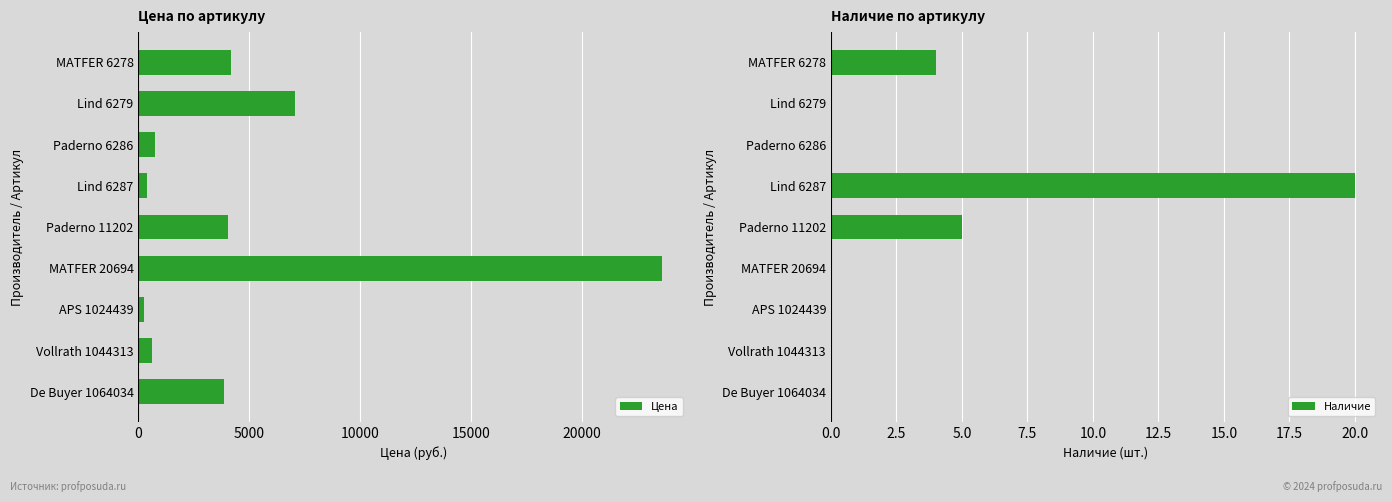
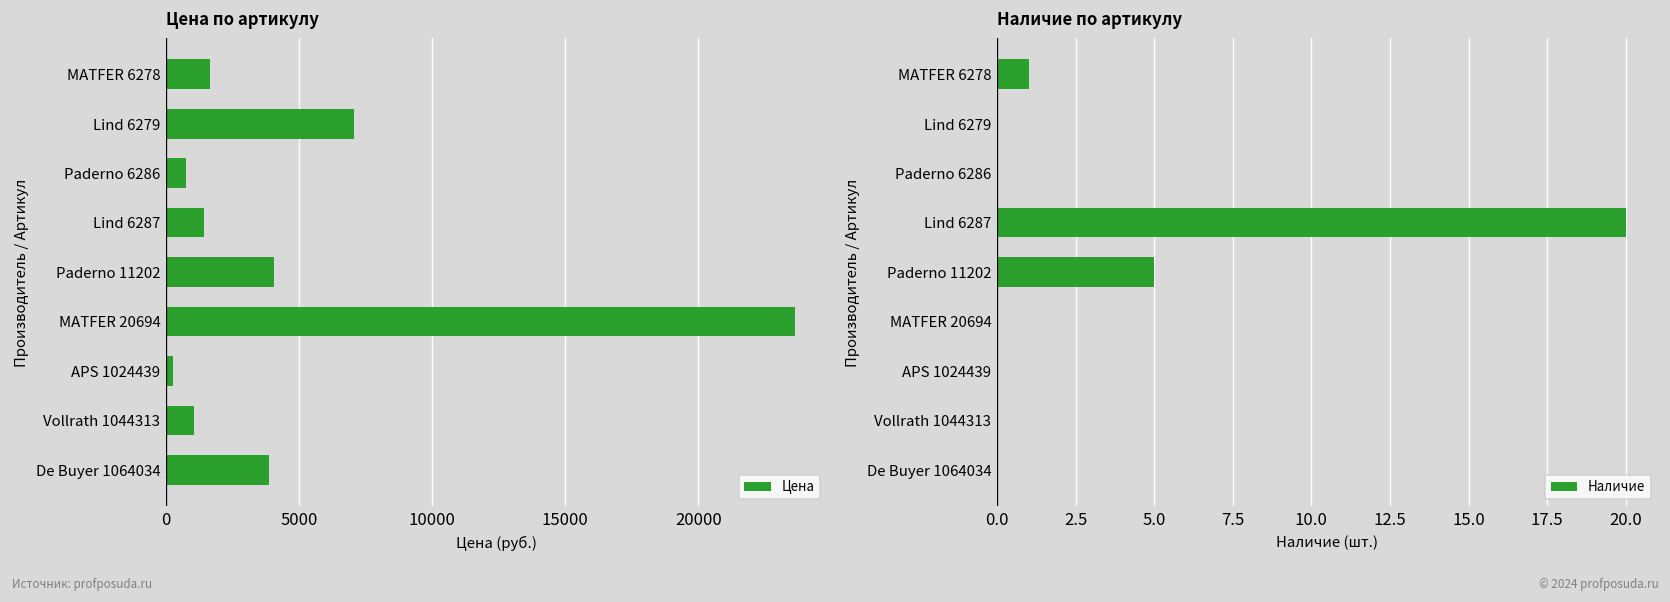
Цена по артикулу, MATFER 6278: 4200 -> 1700
Цена по артикулу, Lind 6287: 400 -> 1400
Цена по артикулу, Vollrath 1044313: 600 -> 1100
Наличие по артикулу, MATFER 6278: 4 -> 1
